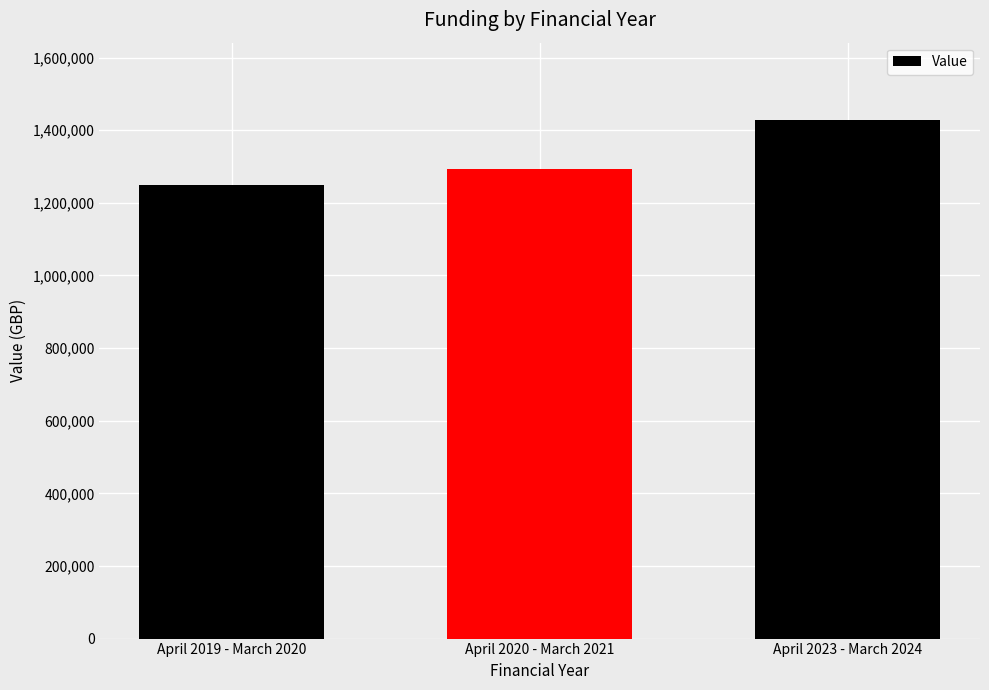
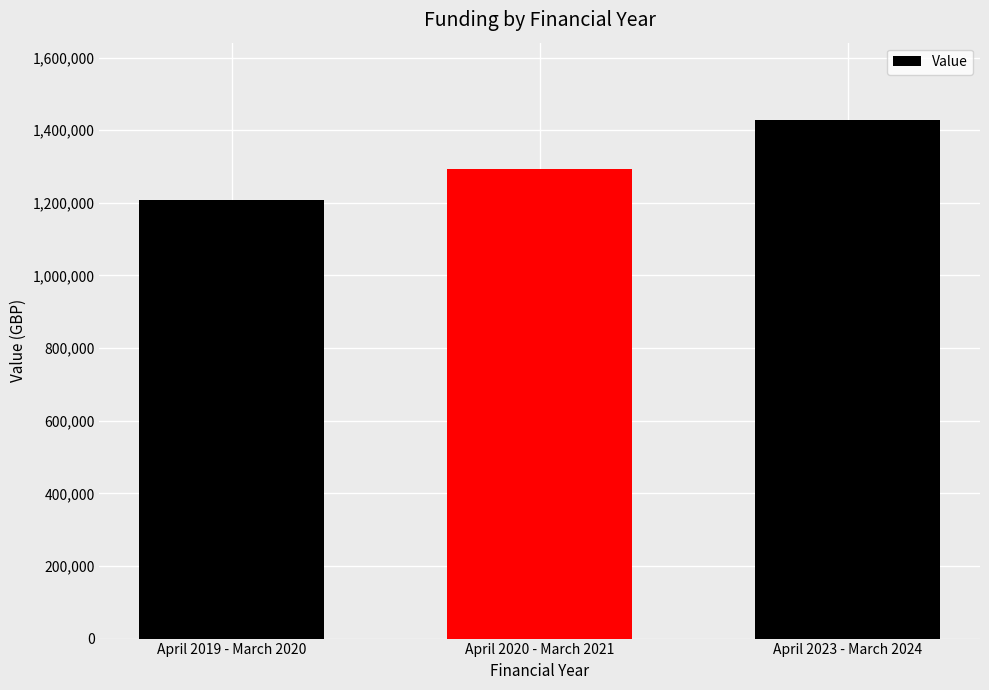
April 2019 - March 2020: 1,250,000 -> 1,210,000
